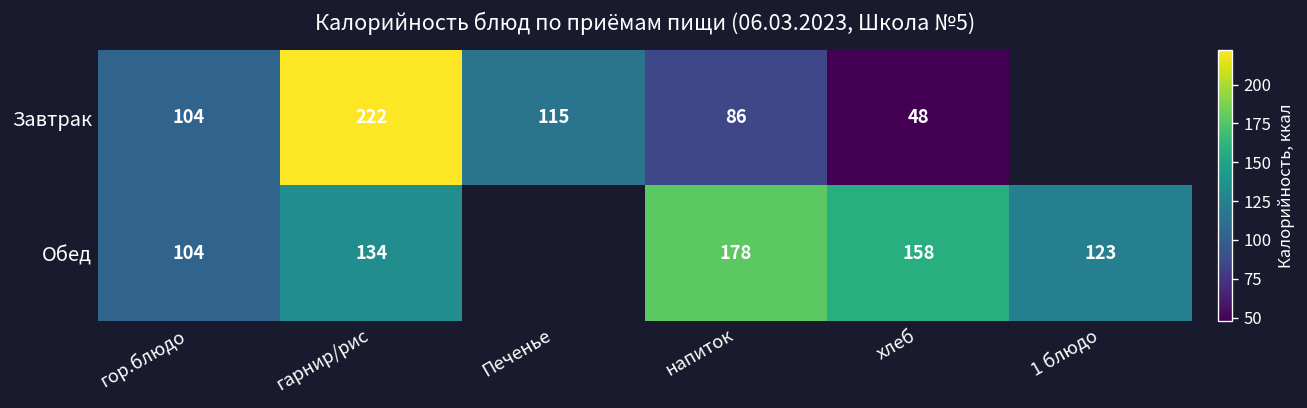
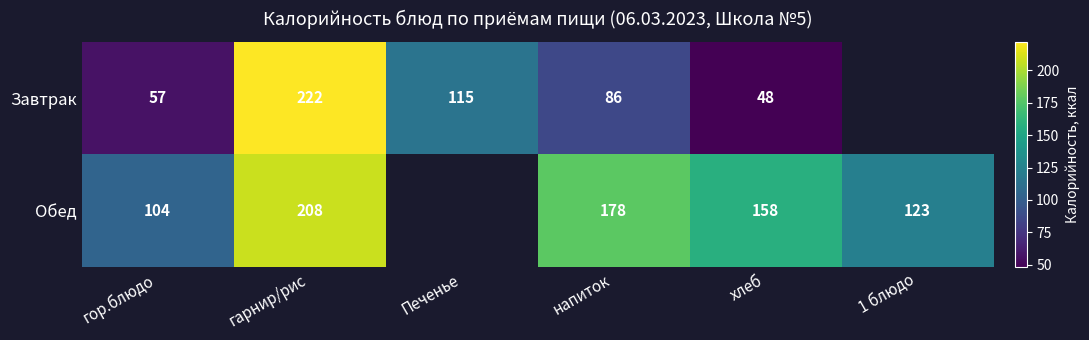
Завтрак, гор.блюдо: 104 -> 57
Обед, гарнир/рис: 134 -> 208
